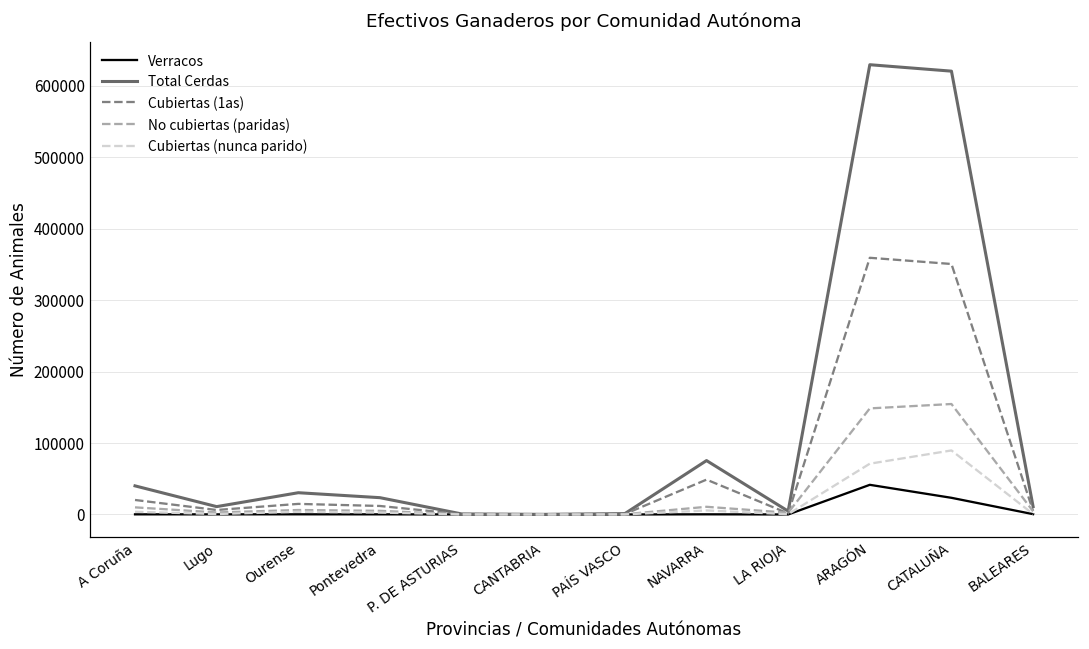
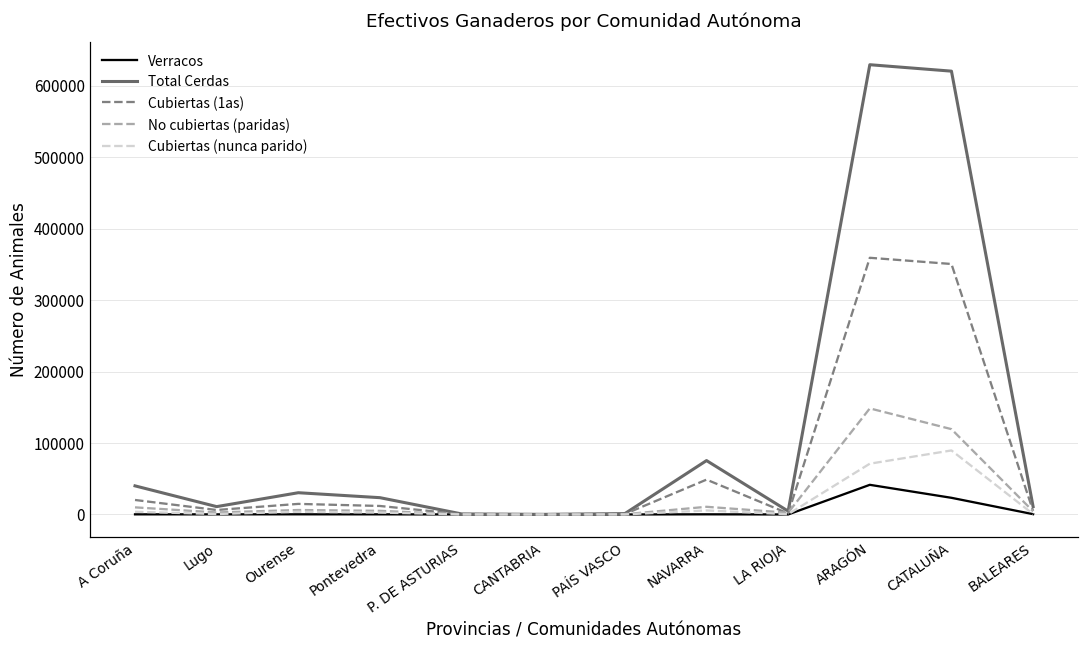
No cubiertas (paridas), CATALUÑA: 150000 -> 120000
